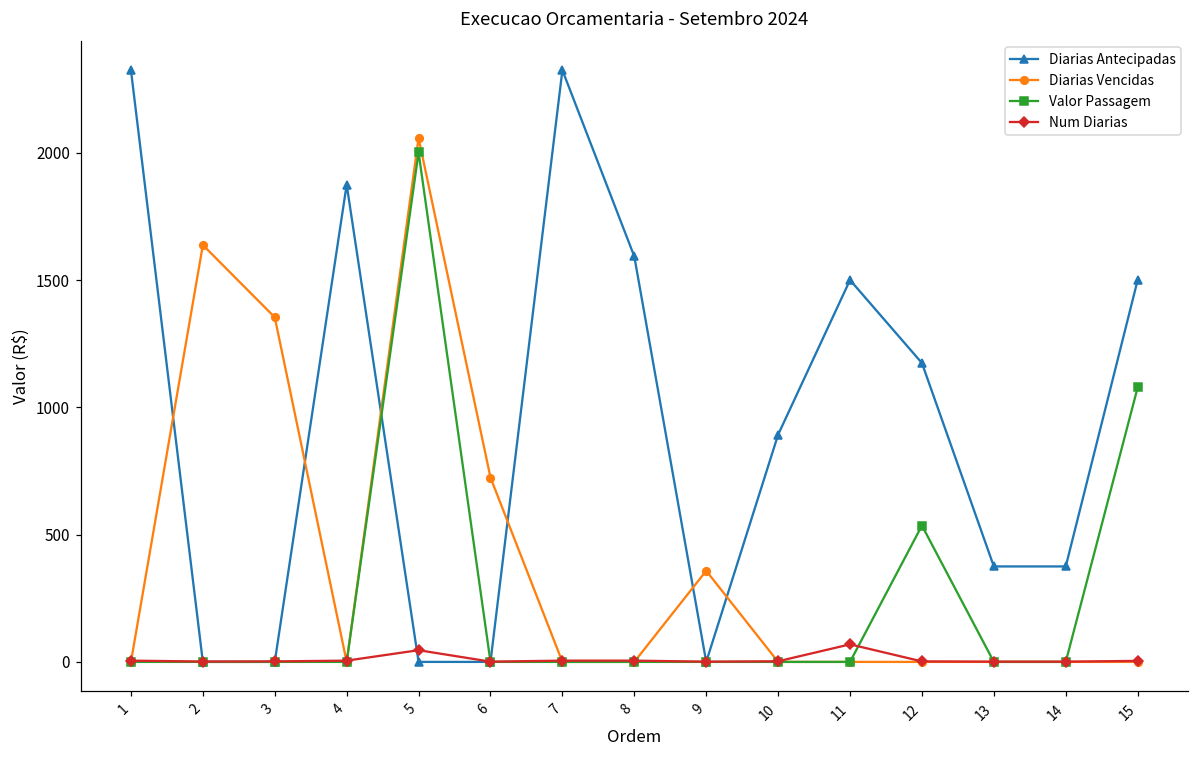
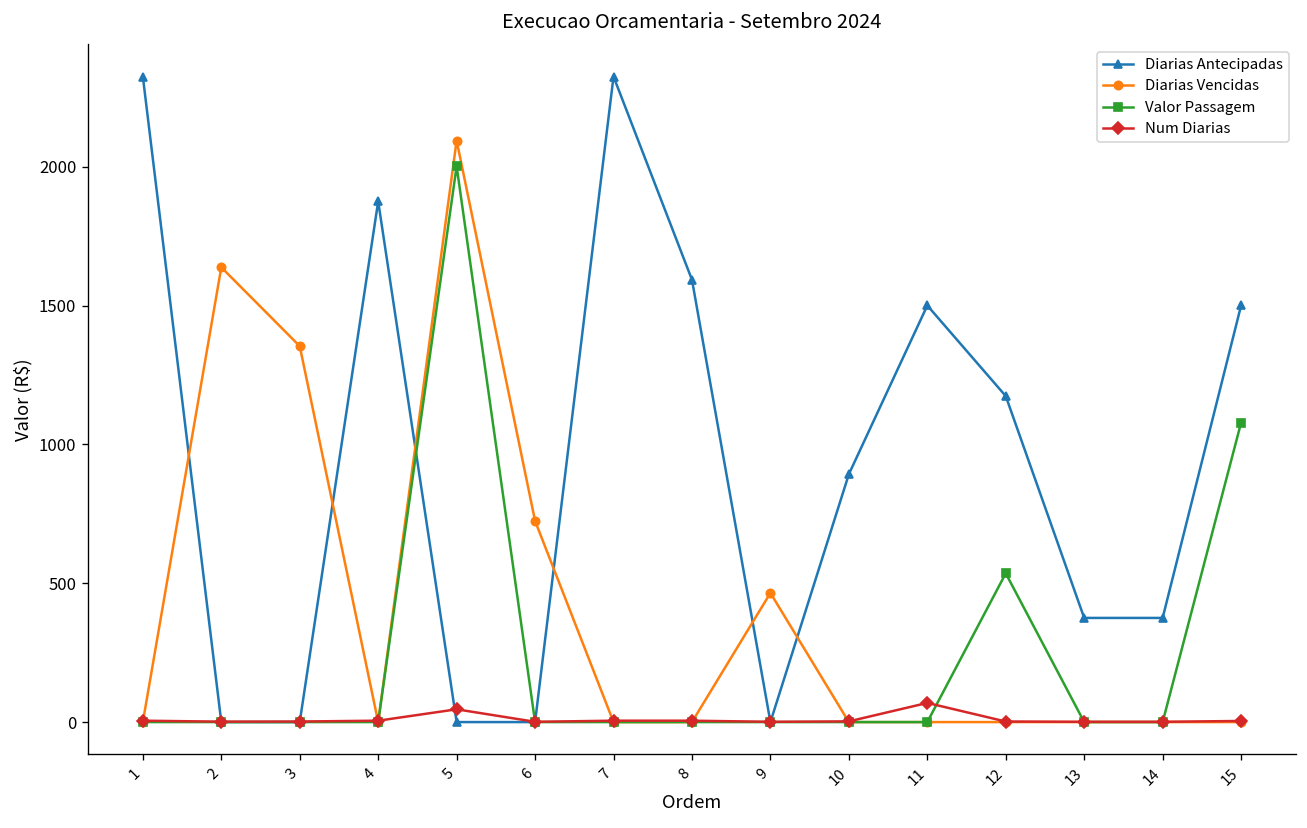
Diarias Vencidas, 5: 2060 -> 2090
Diarias Vencidas, 9: 360 -> 470
